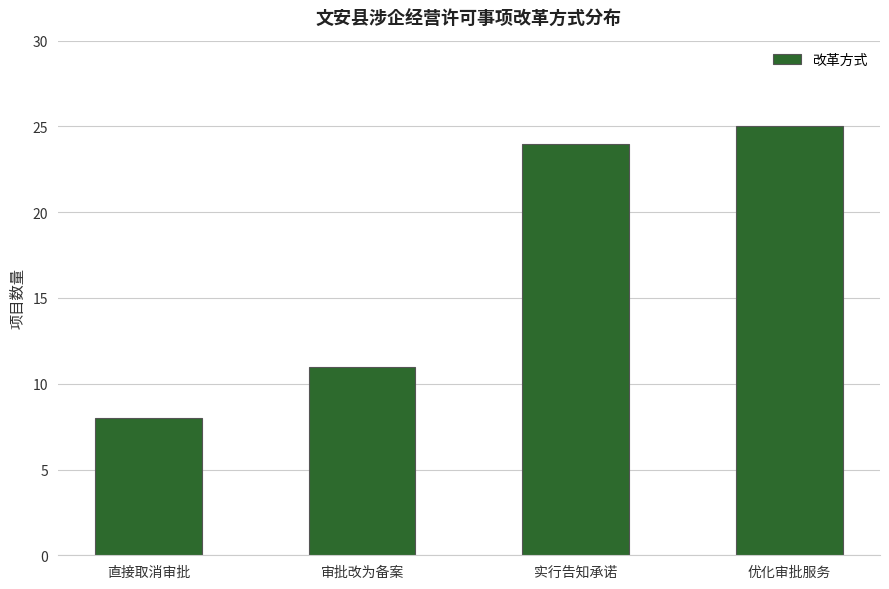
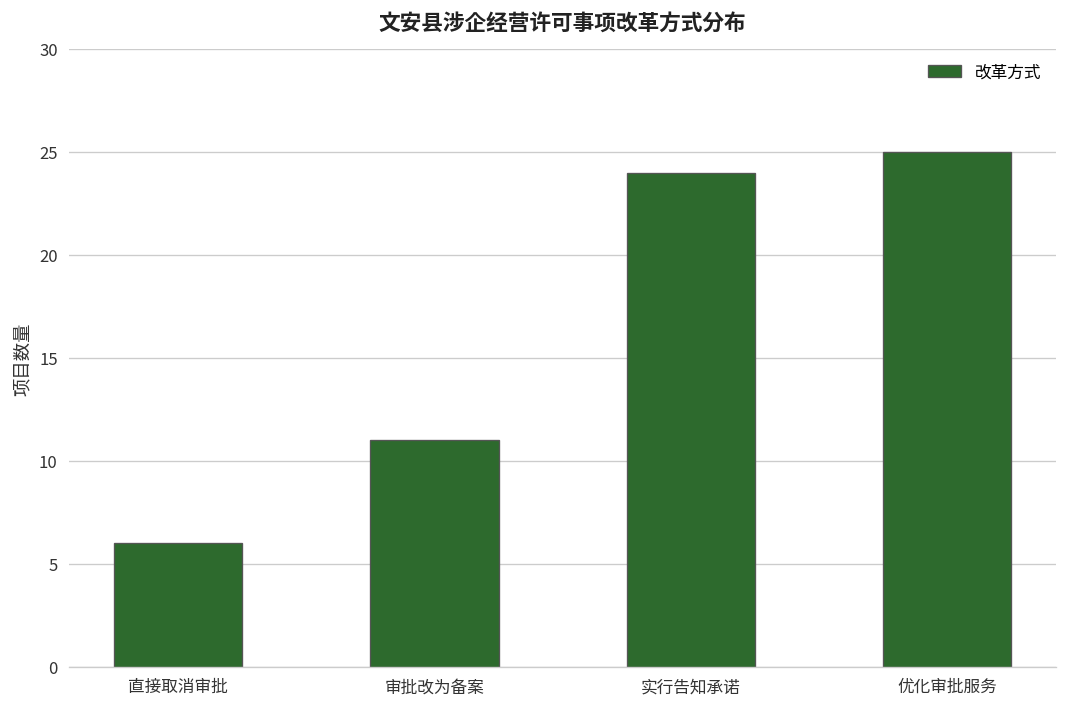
直接取消审批: 8 -> 6
